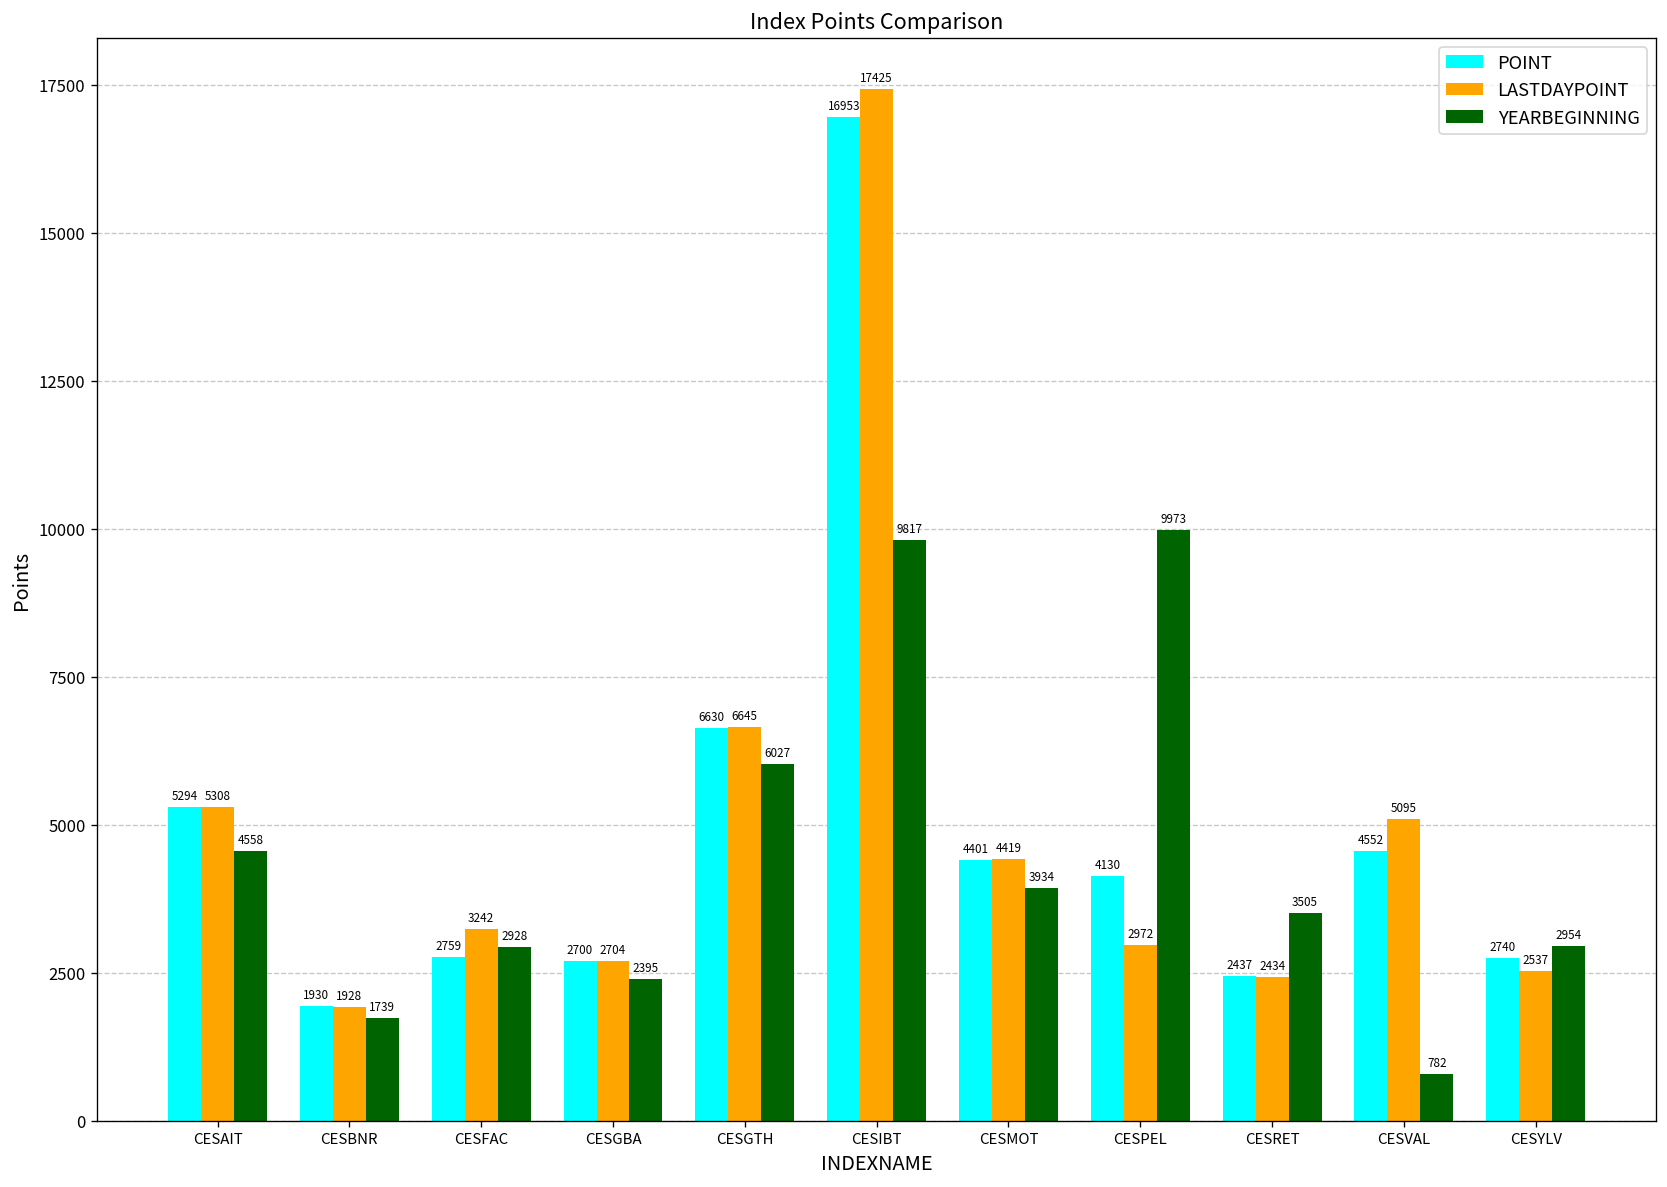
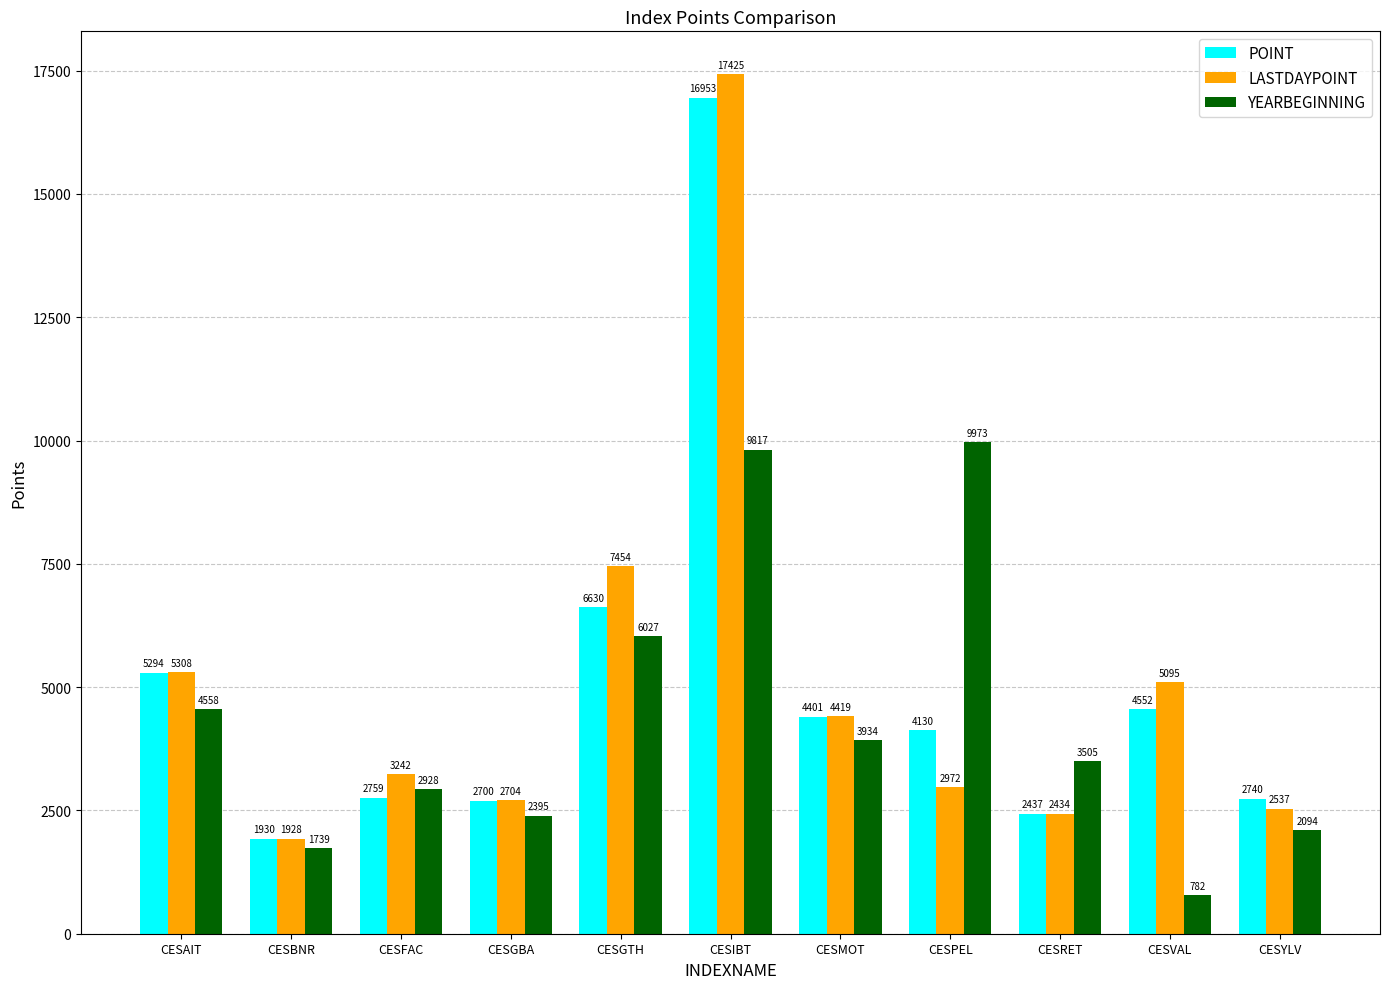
LASTDAYPOINT, CESGTH: 6645 -> 7454
YEARBEGINNING, CESYLV: 2954 -> 2094
